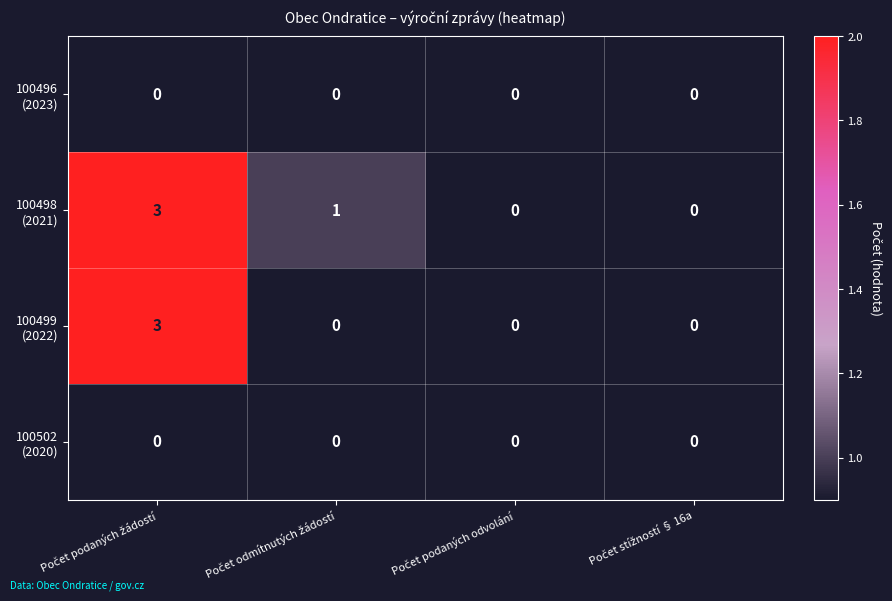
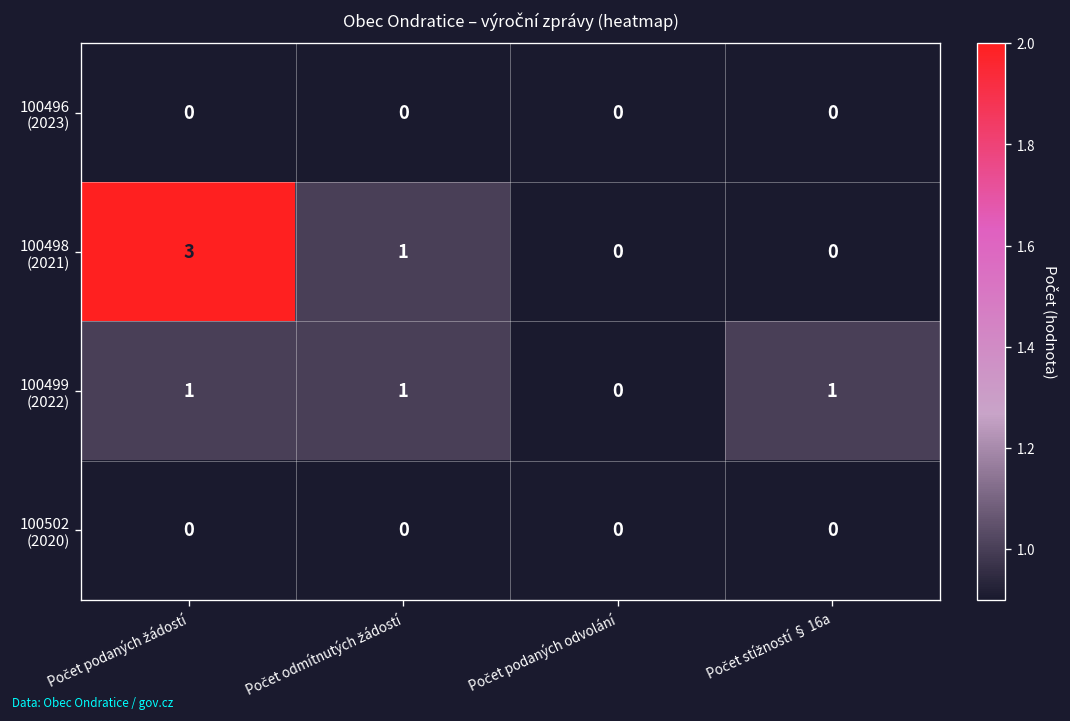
100499 (2022), Počet podaných žádostí: 3 -> 1
100499 (2022), Počet odmítnutých žádostí: 0 -> 1
100499 (2022), Počet stížností § 16a: 0 -> 1
